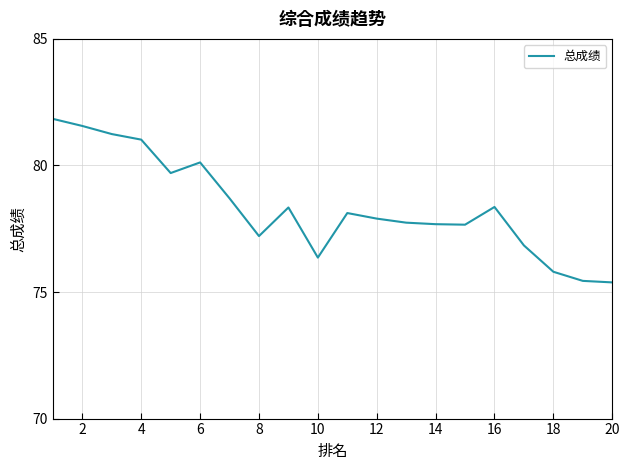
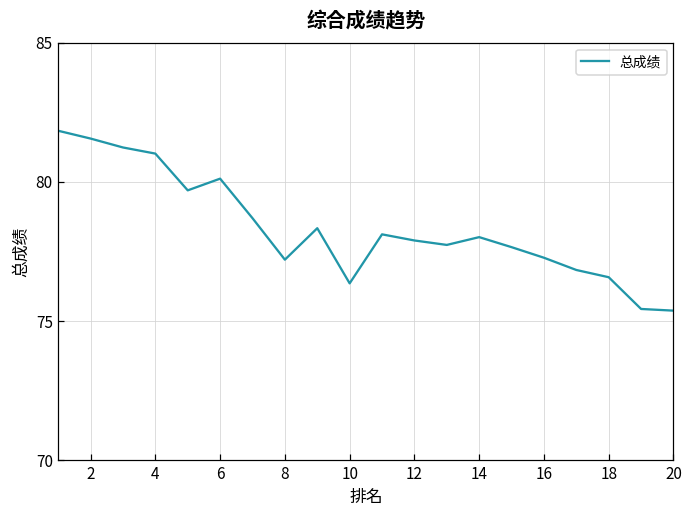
14: 77.7 -> 78.0
16: 78.4 -> 77.3
18: 75.8 -> 76.6
